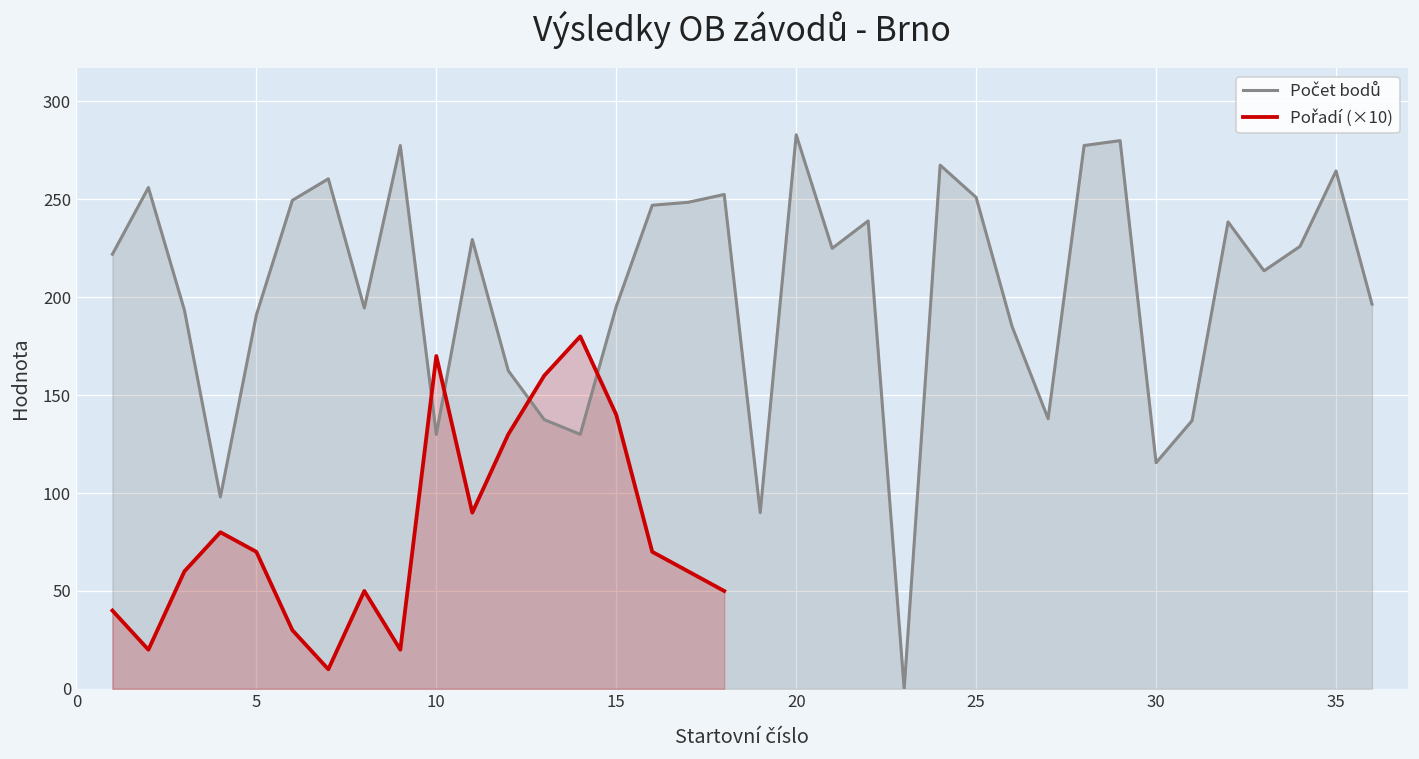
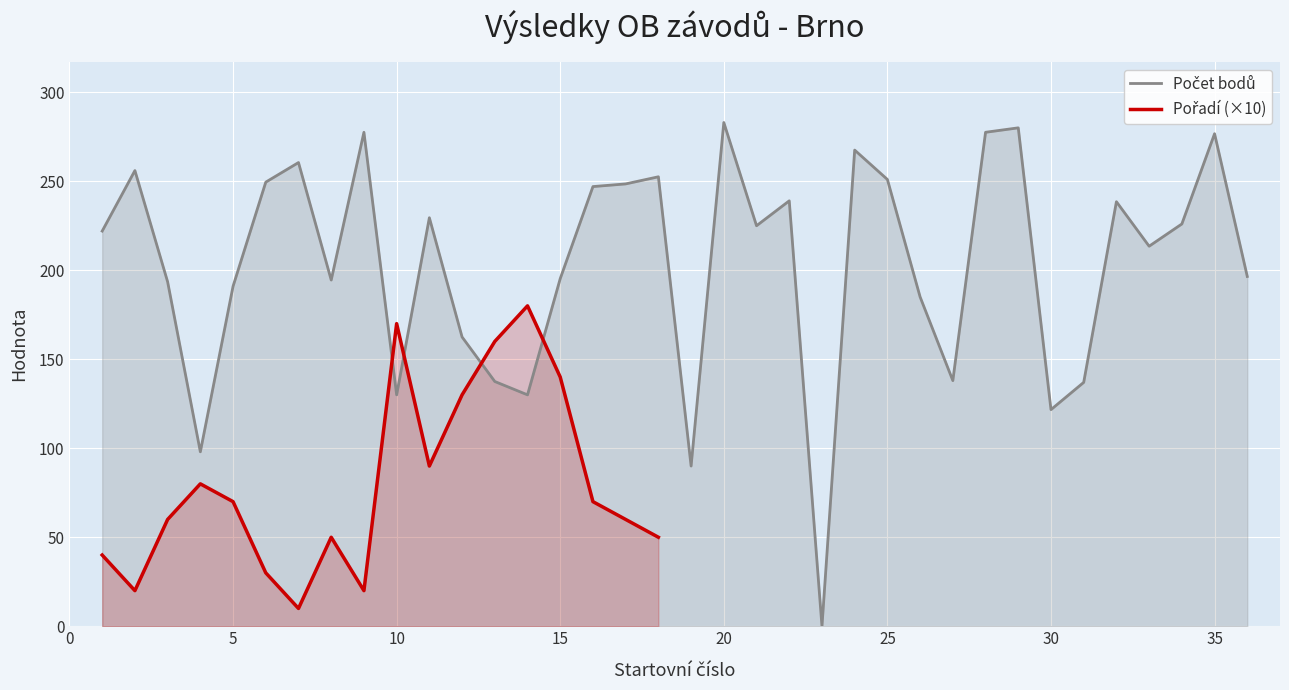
Počet bodů, 30: 116 -> 122
Počet bodů, 35: 265 -> 277
